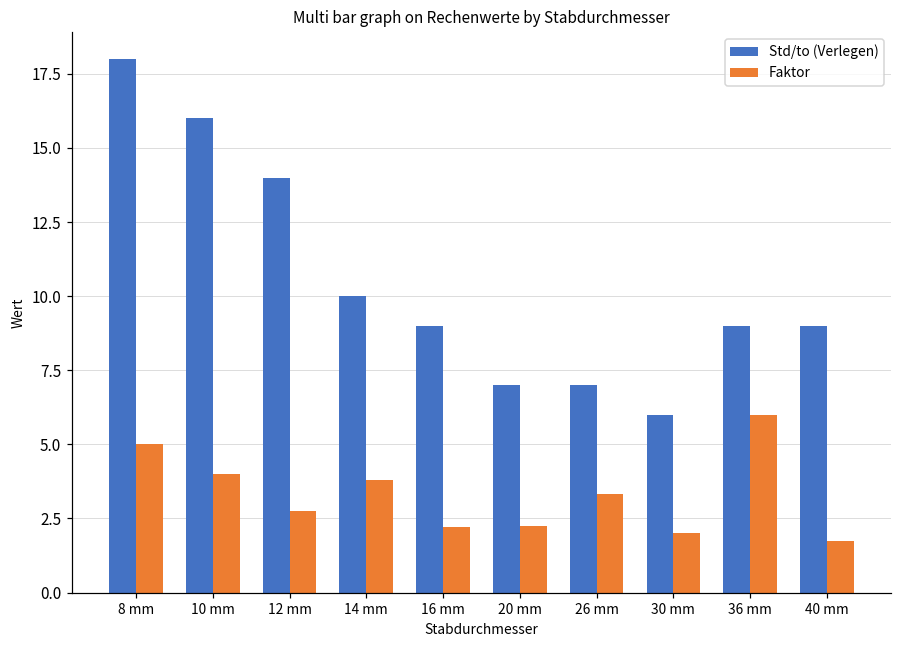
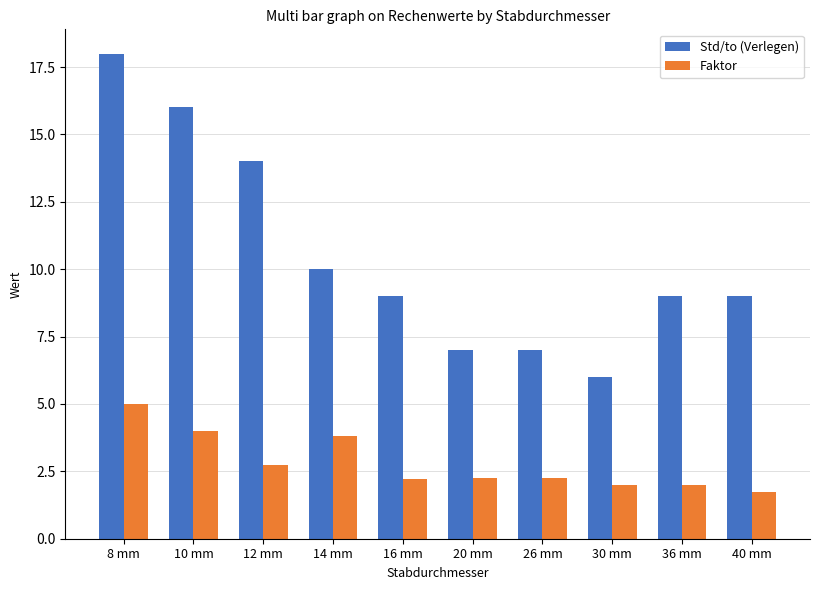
Faktor, 26 mm: 3.3 -> 2.3
Faktor, 36 mm: 6 -> 2
